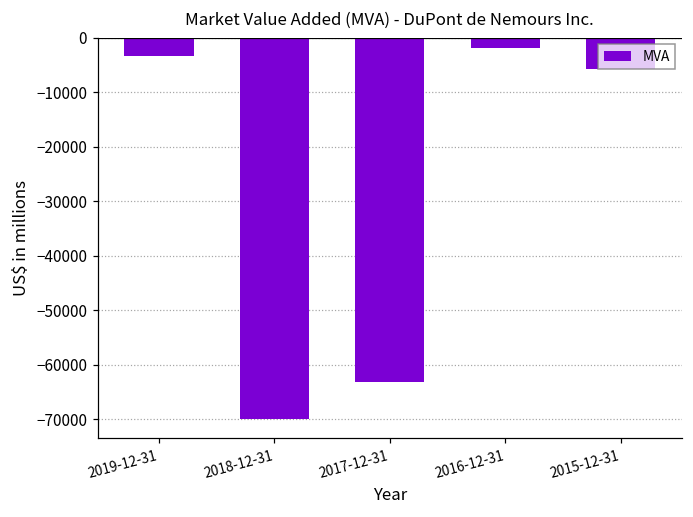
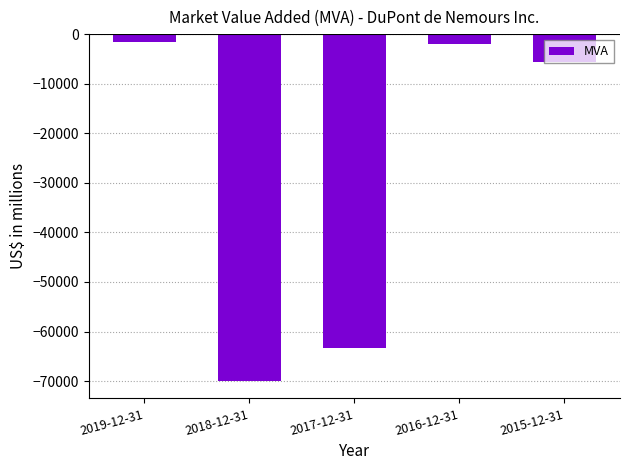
2019-12-31: -3000 -> -2000
